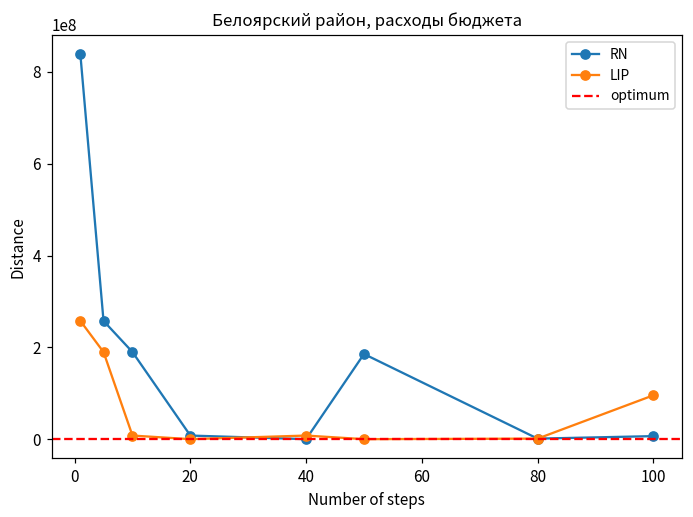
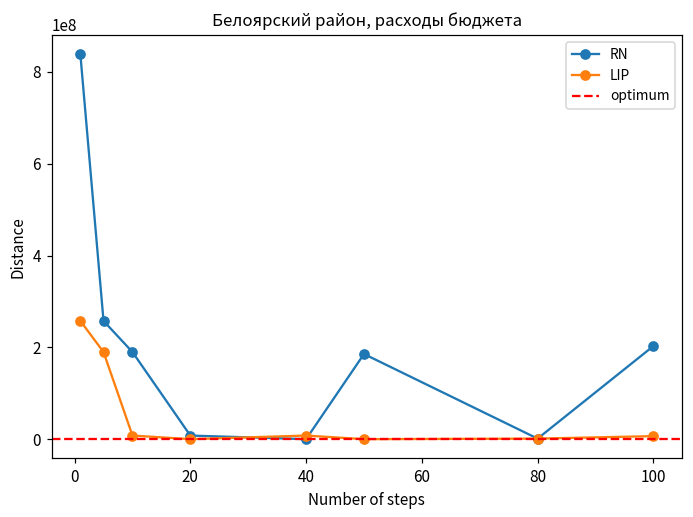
RN, 100: 10000000 -> 200000000
LIP, 100: 100000000 -> 10000000
